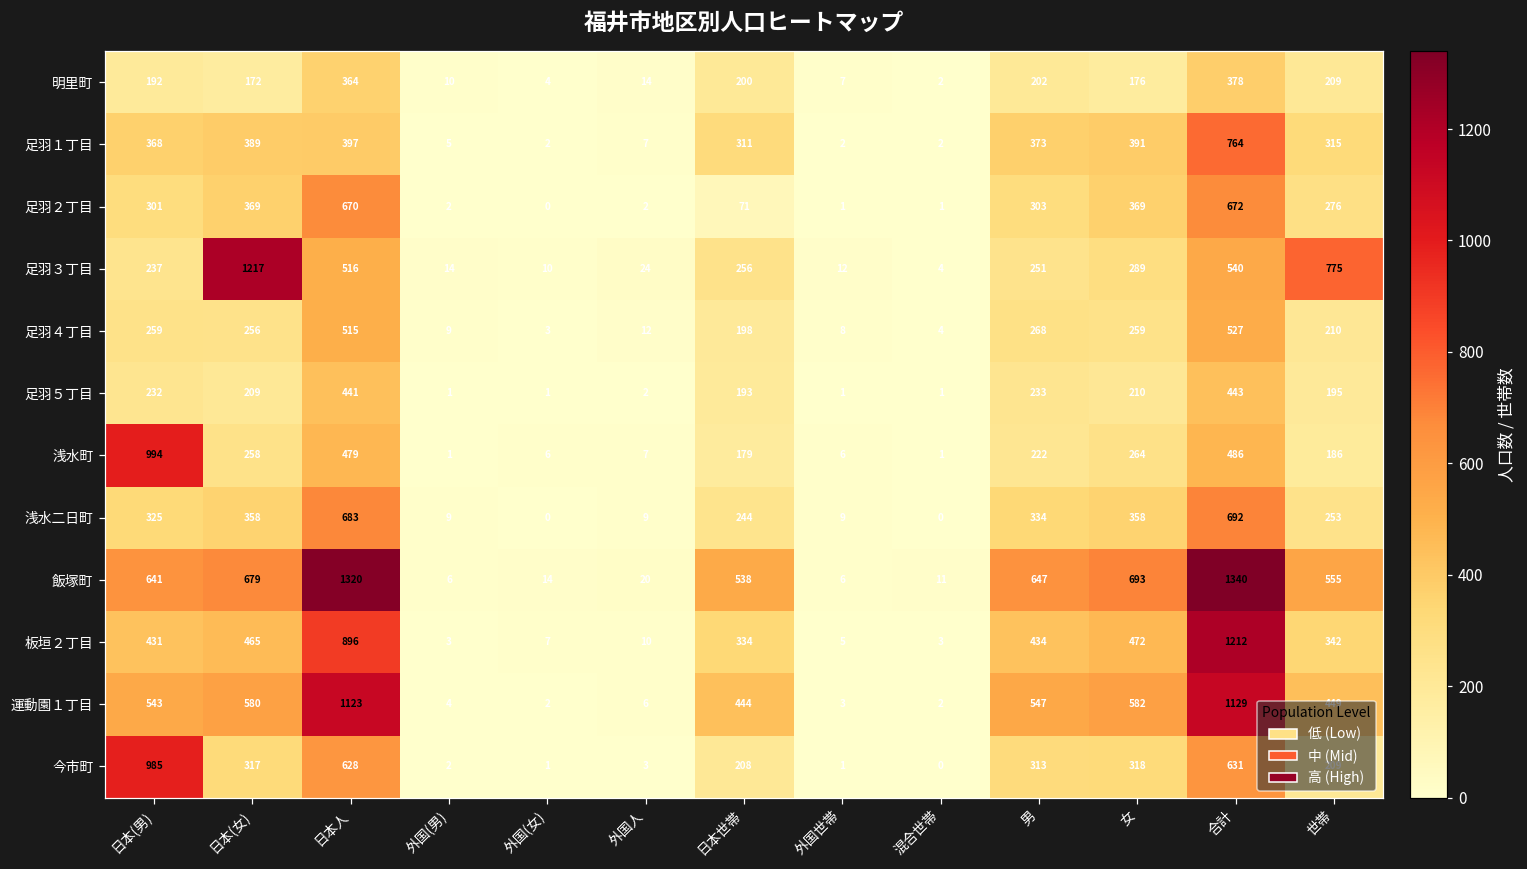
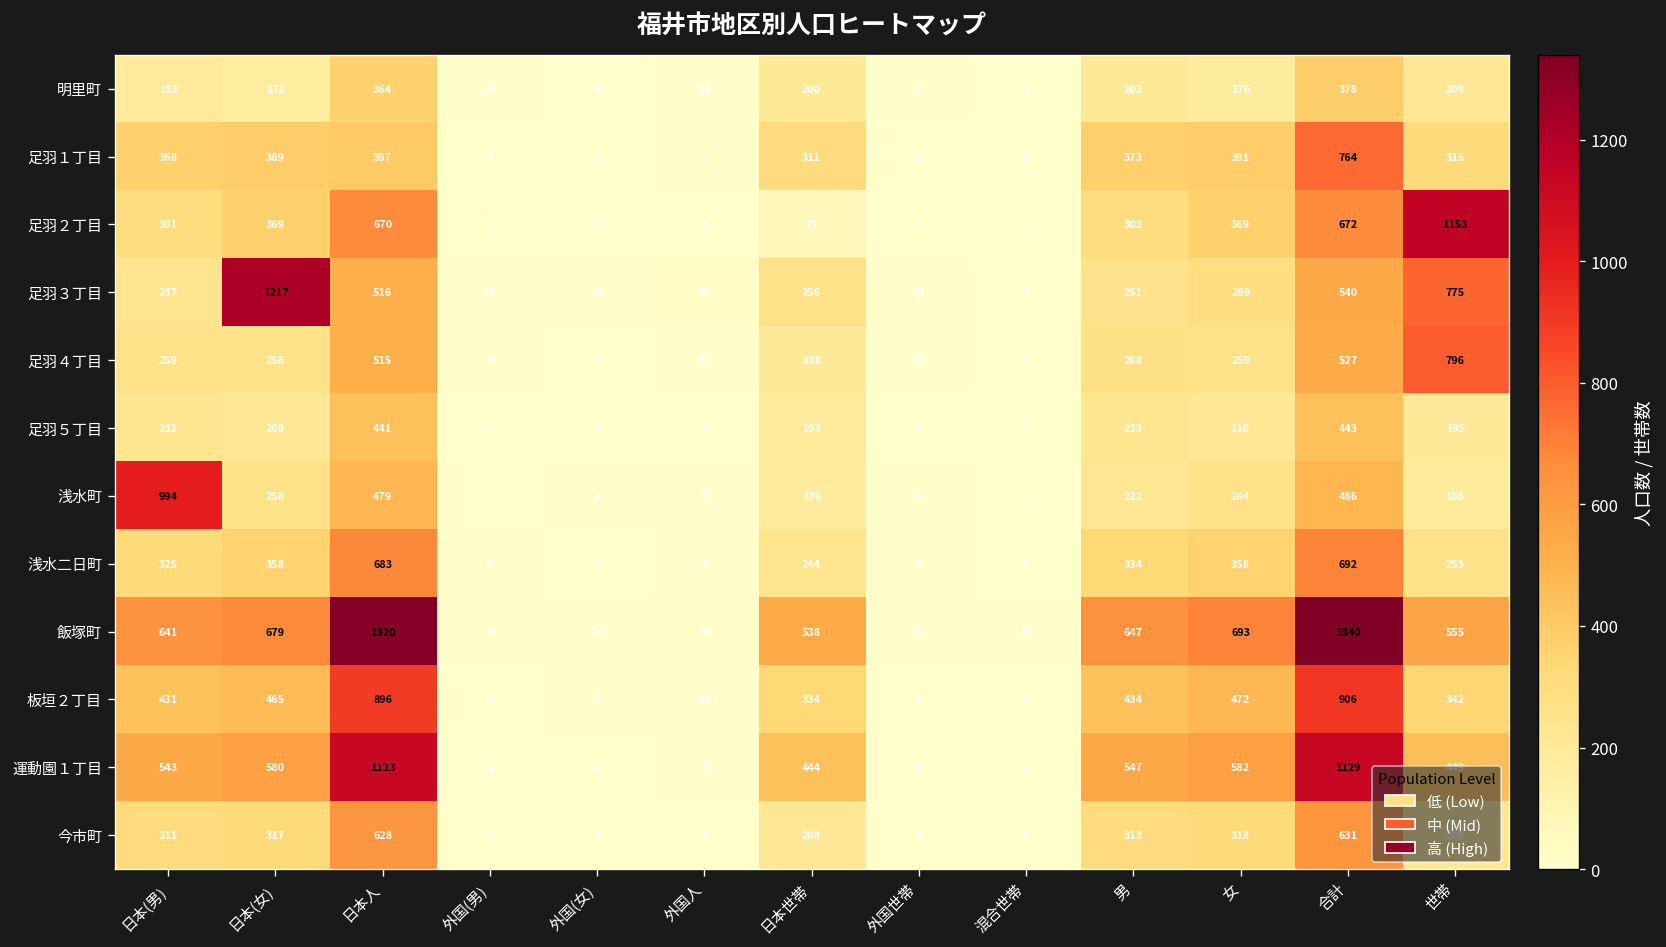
足羽２丁目, 世帯: 276 -> 1153
足羽４丁目, 世帯: 210 -> 796
板垣２丁目, 合計: 1212 -> 906
今市町, 日本(男): 985 -> 311
